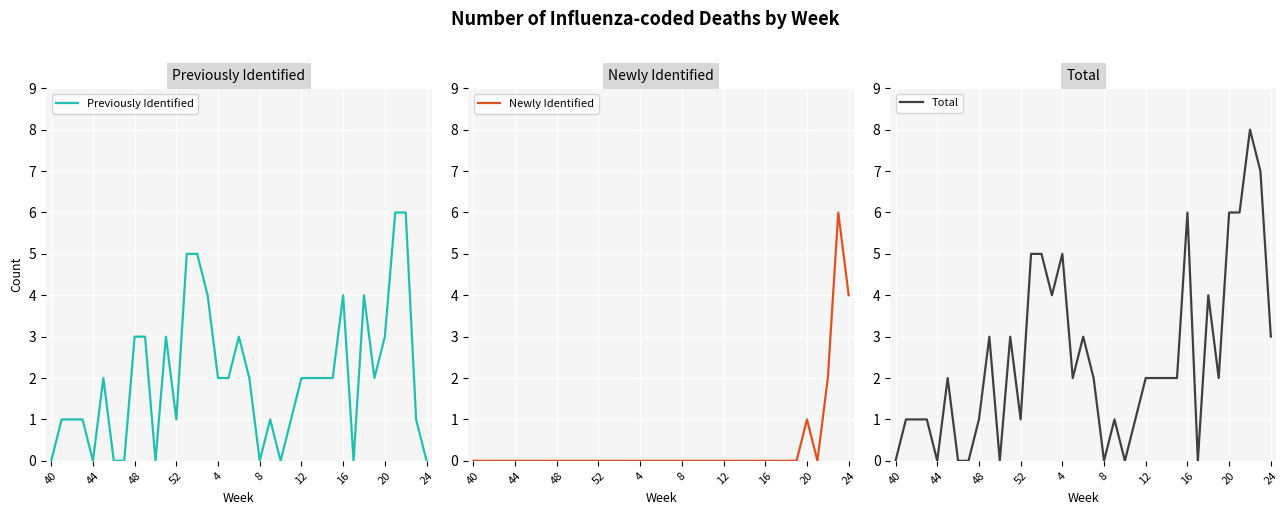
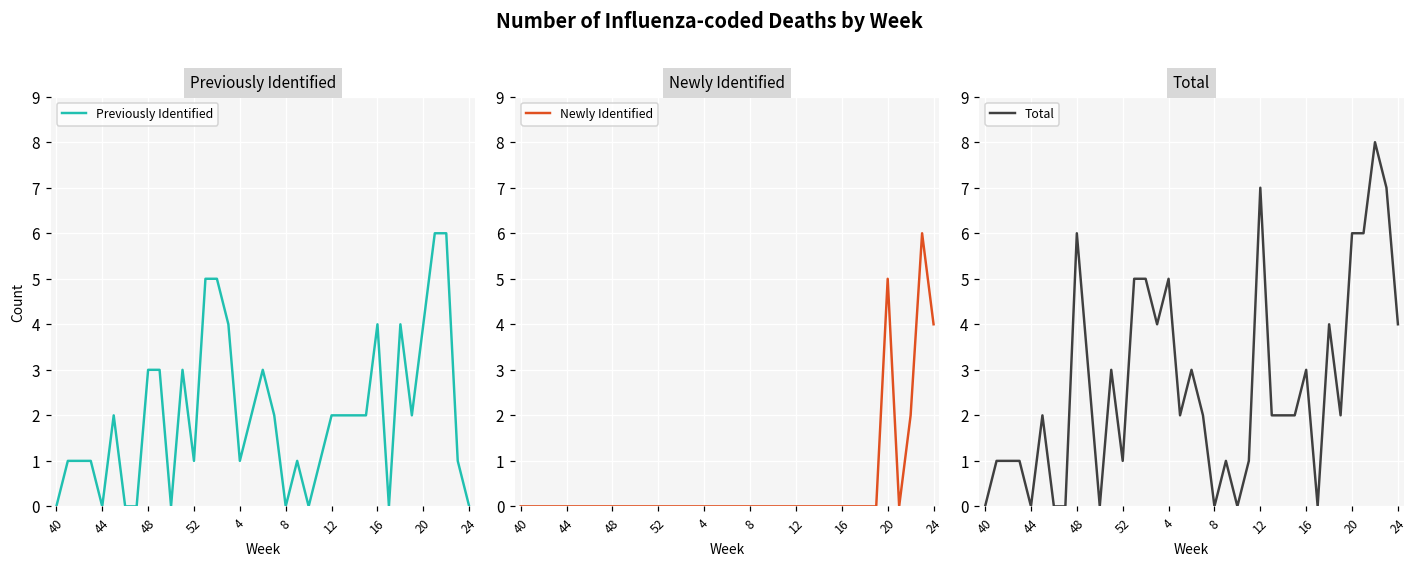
Previously Identified, 4: 2 -> 1
Previously Identified, 20: 3 -> 4
Newly Identified, 20: 1 -> 5
Total, 48: 1 -> 6
Total, 12: 2 -> 7
Total, 16: 6 -> 3
Total, 24: 3 -> 4
